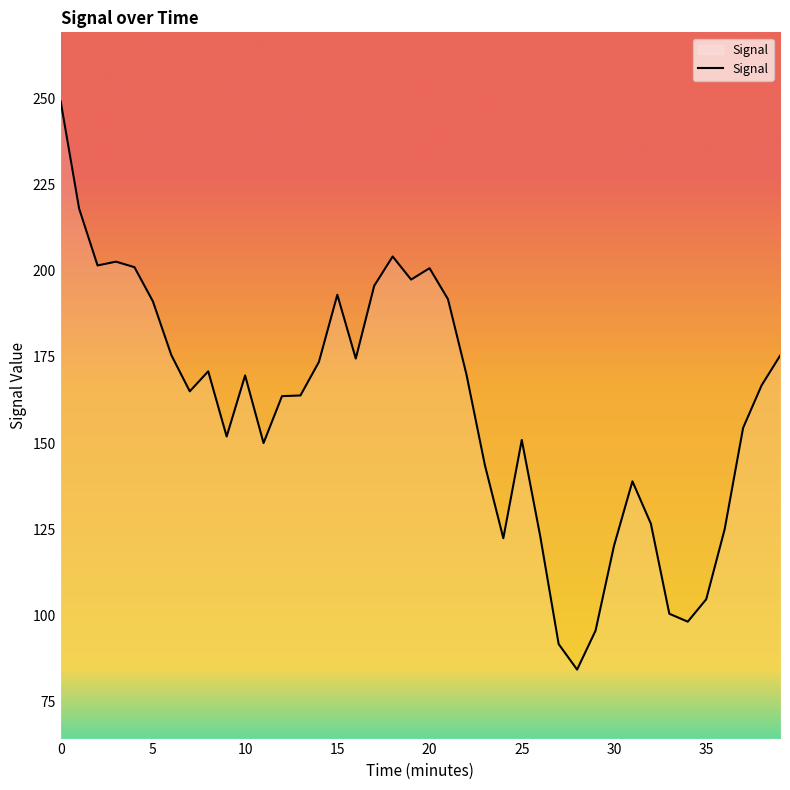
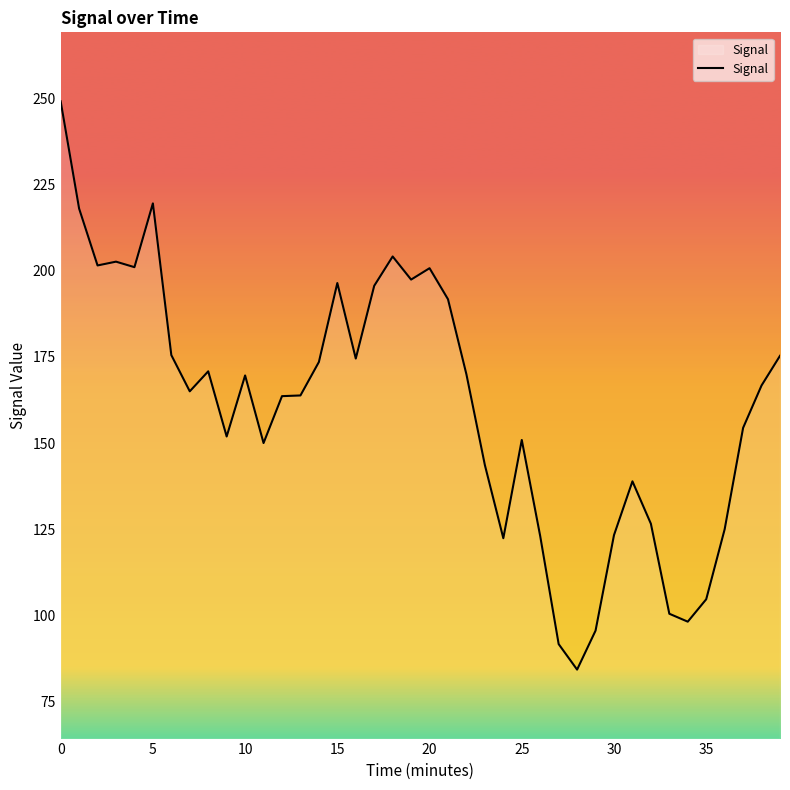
5: 191 -> 220
15: 193 -> 196
30: 120 -> 123
